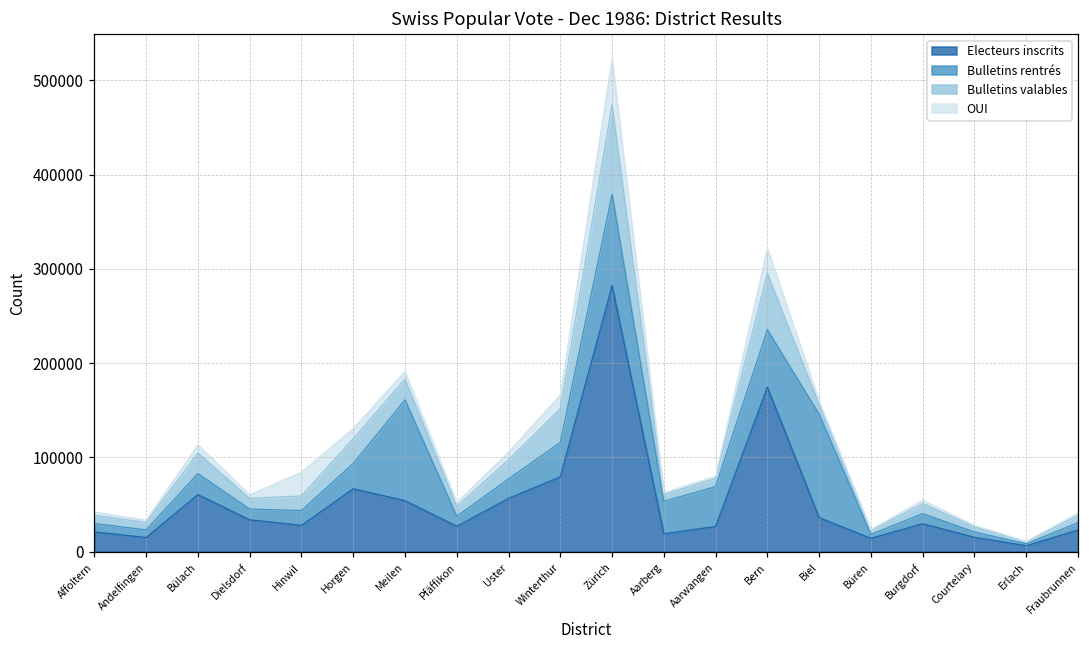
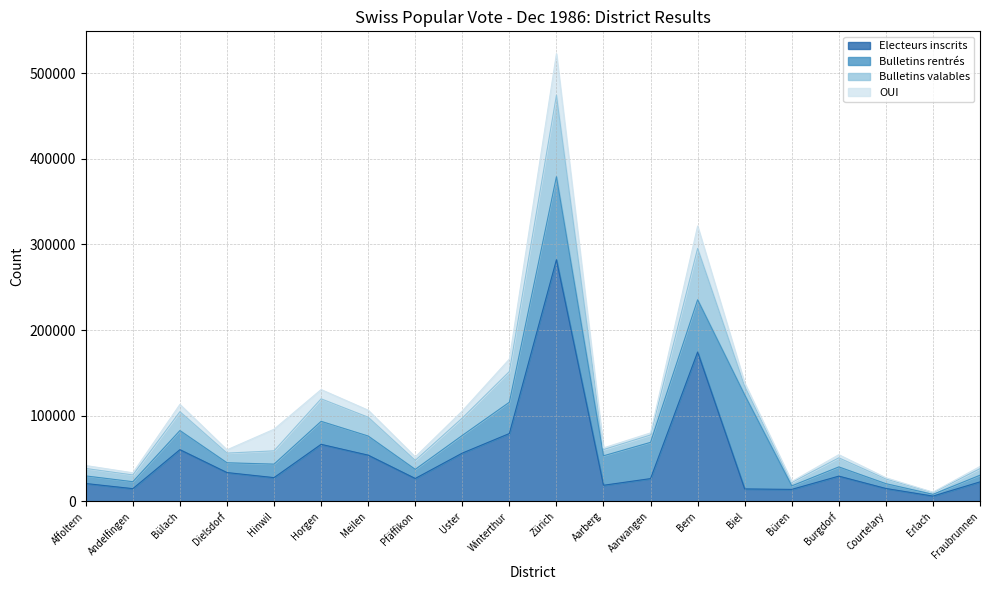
Bulletins rentrés, Meilen: 110000 -> 20000
Electeurs inscrits, Biel: 40000 -> 10000
